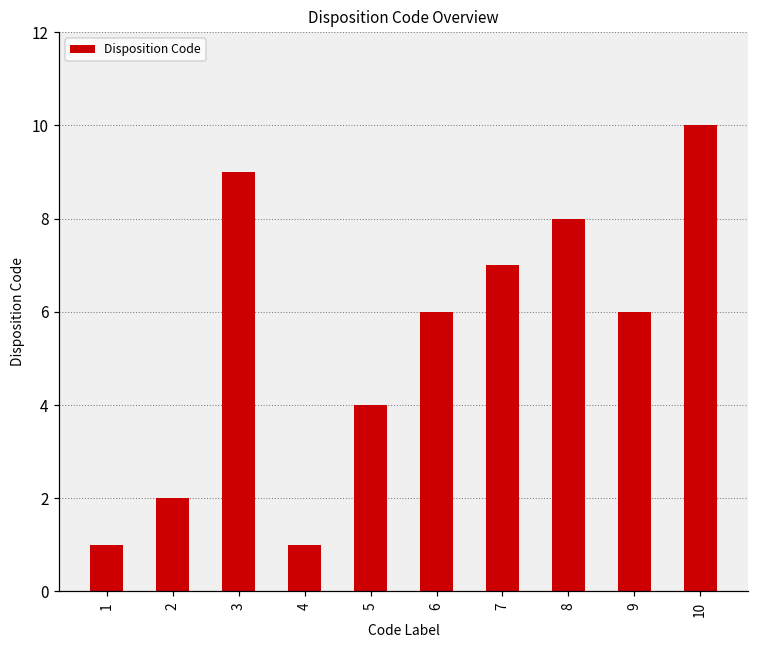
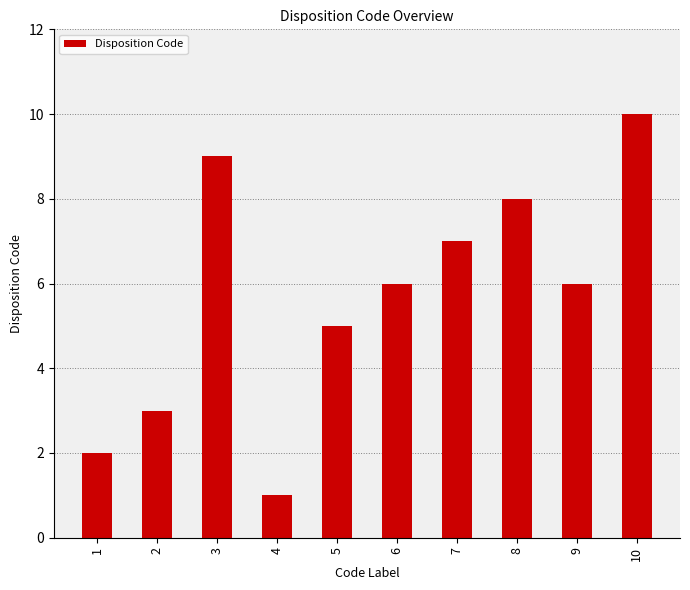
1: 1 -> 2
2: 2 -> 3
5: 4 -> 5
